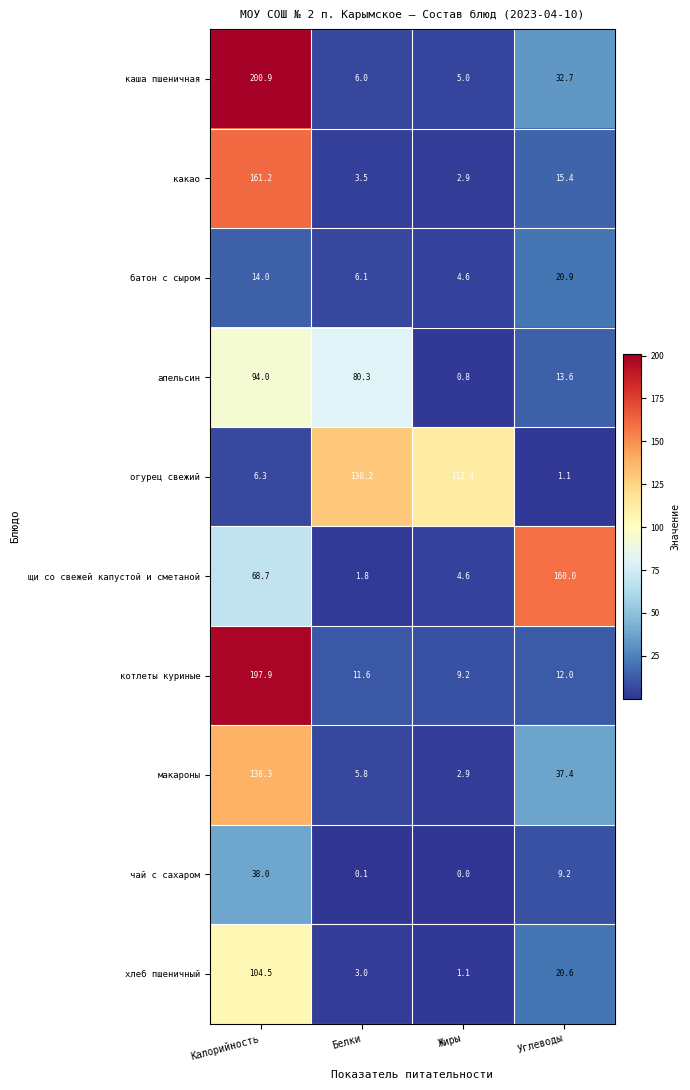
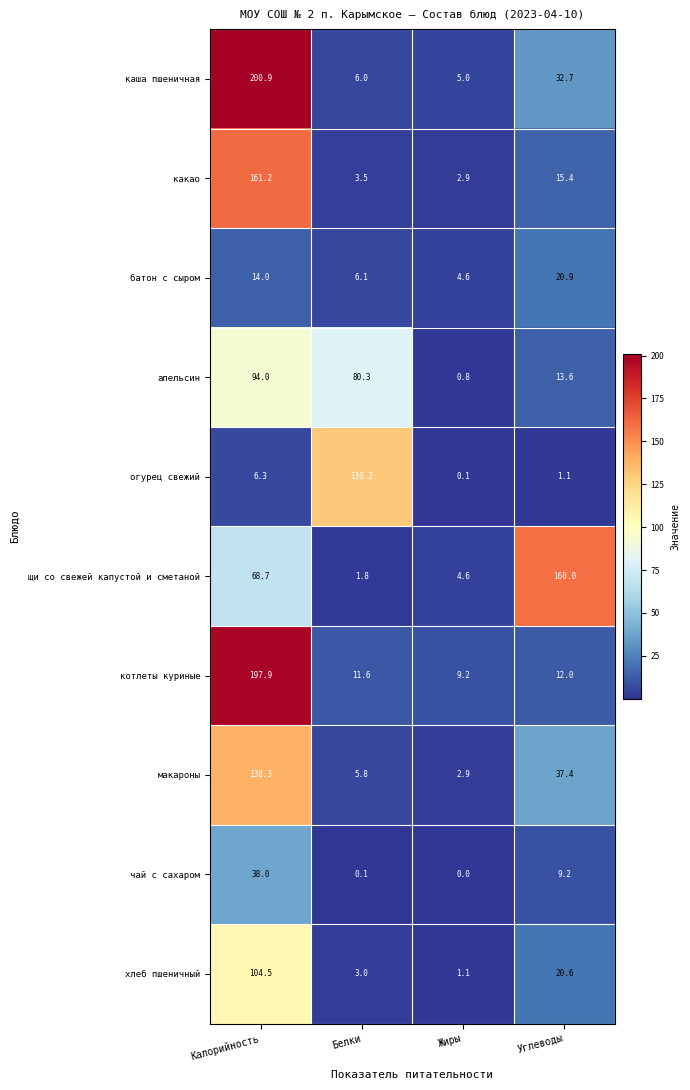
огурец свежий, Жиры: 112.4 -> 0.1
